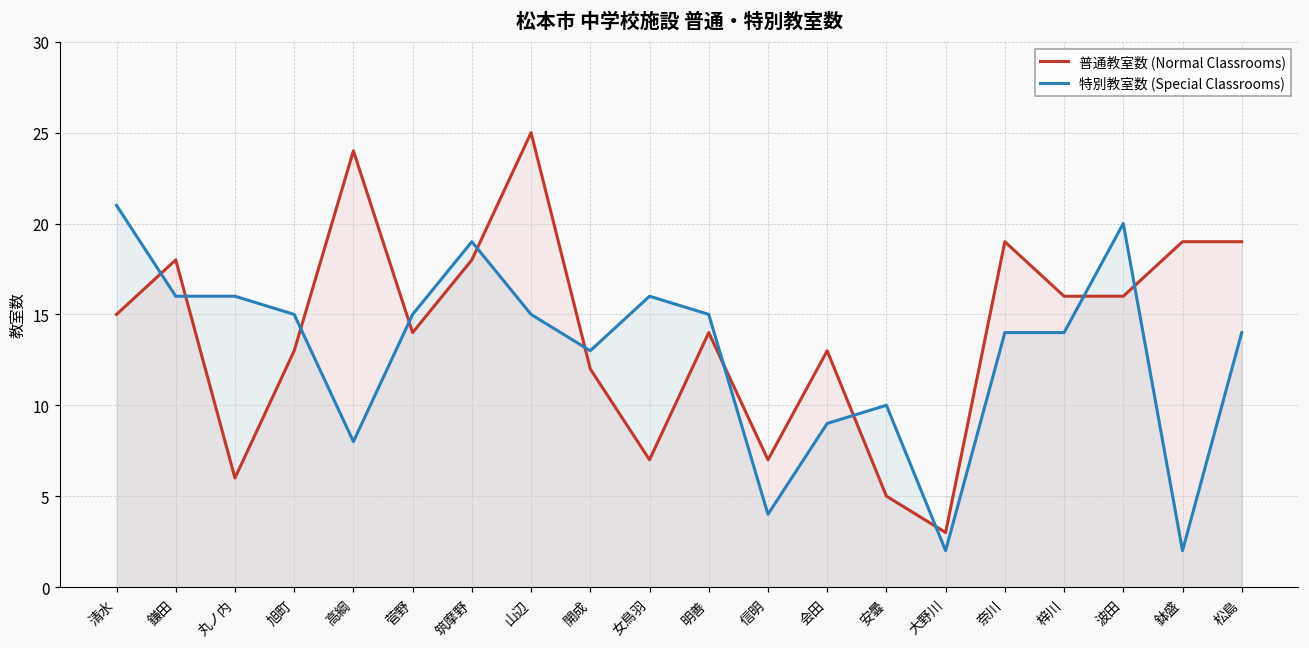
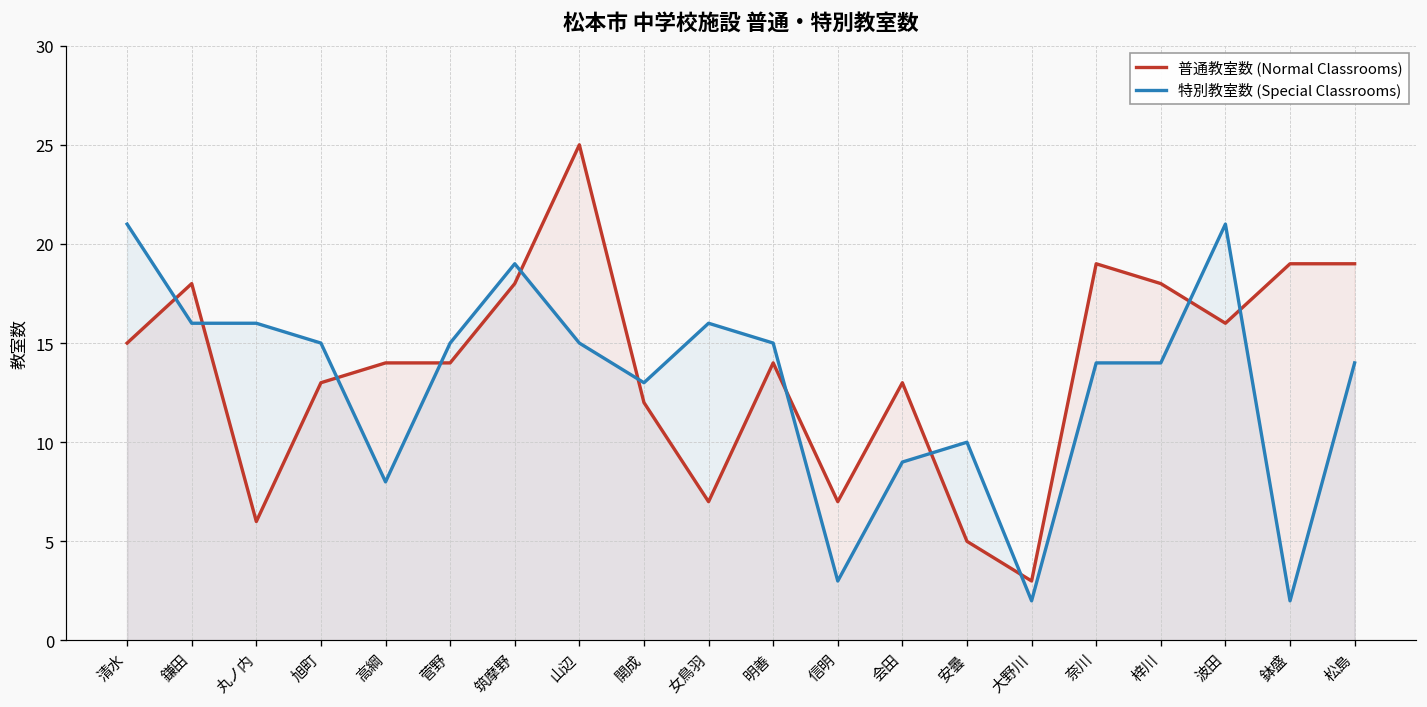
普通教室数 (Normal Classrooms), 高綱: 24 -> 14
特別教室数 (Special Classrooms), 信明: 4 -> 3
普通教室数 (Normal Classrooms), 梓川: 16 -> 18
特別教室数 (Special Classrooms), 波田: 20 -> 21
